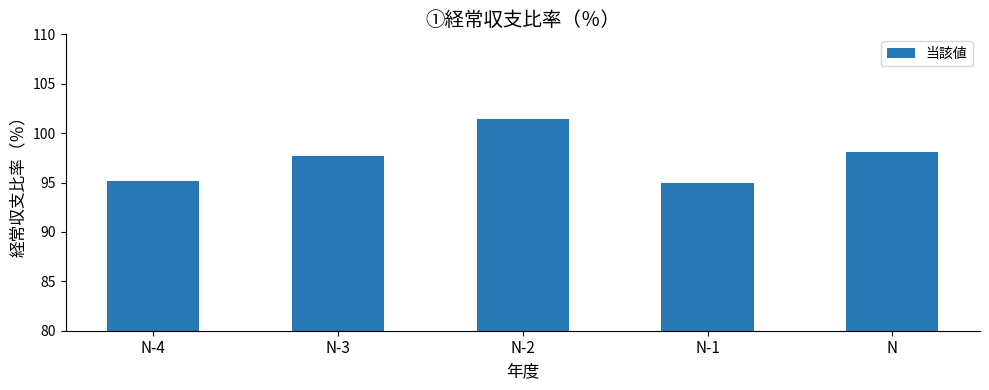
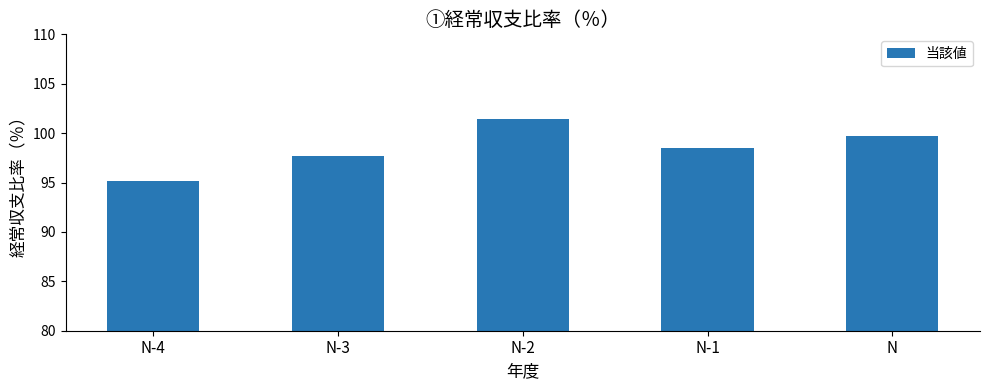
N-1: 95 -> 99
N: 98 -> 100
